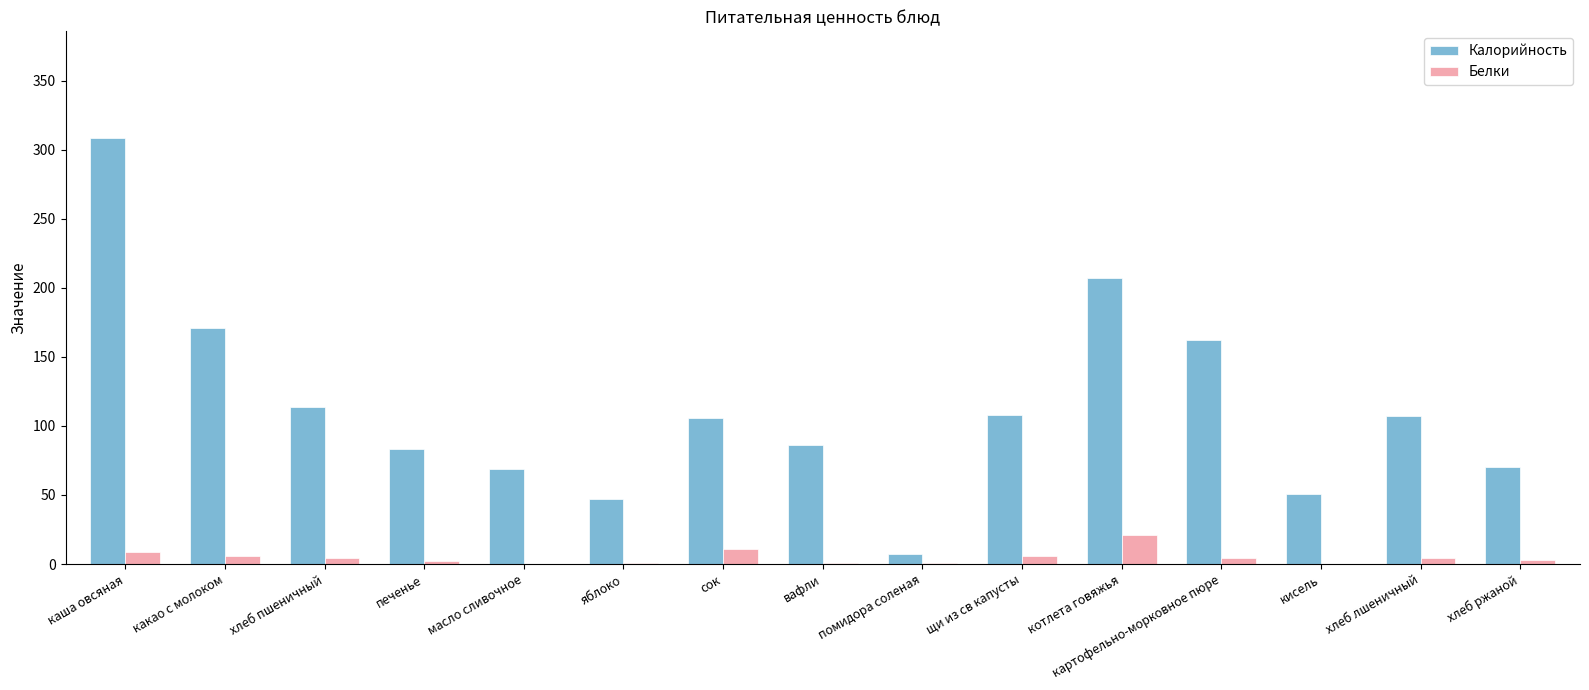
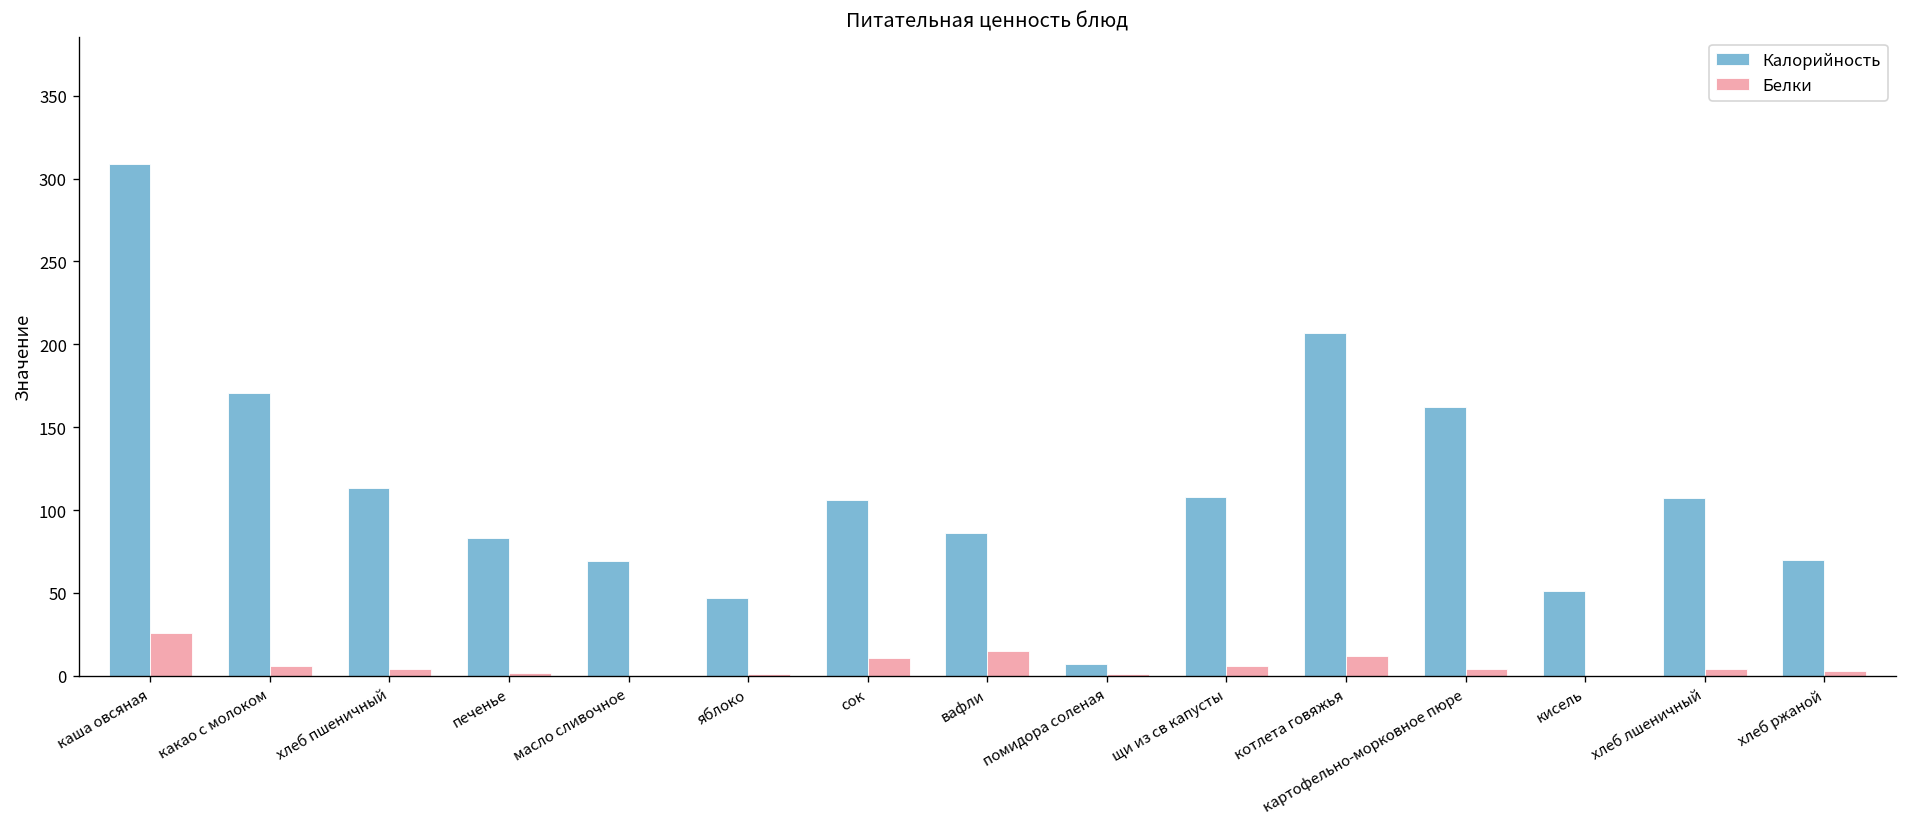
Белки, каша овсяная: 9 -> 26
Белки, вафли: 1 -> 15
Белки, котлета говяжья: 21 -> 12
